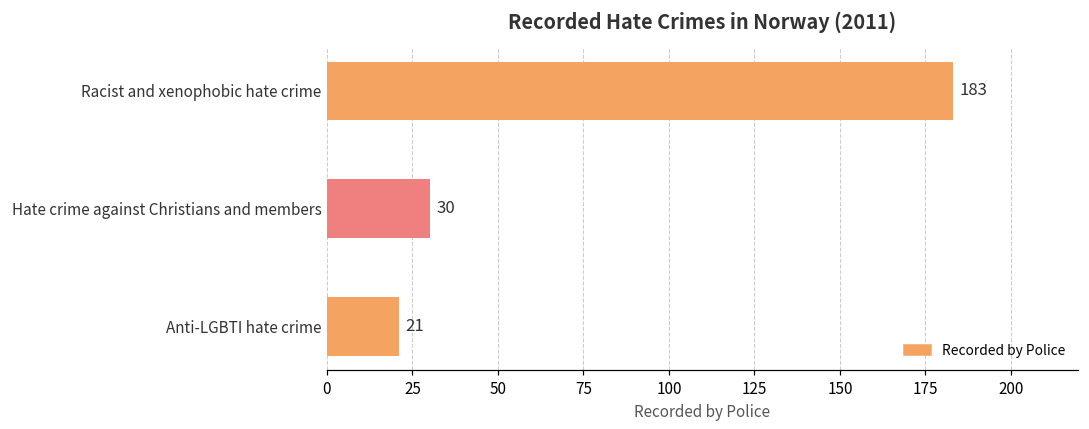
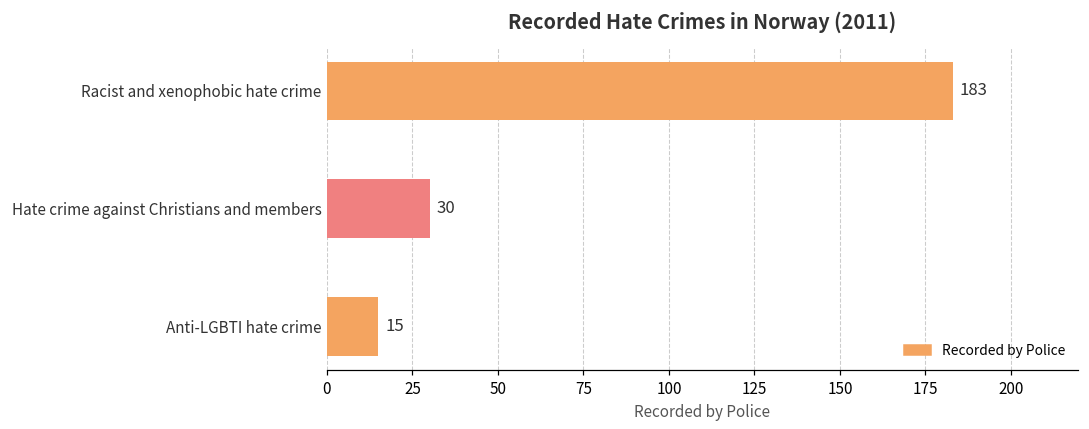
Anti-LGBTI hate crime: 21 -> 15
